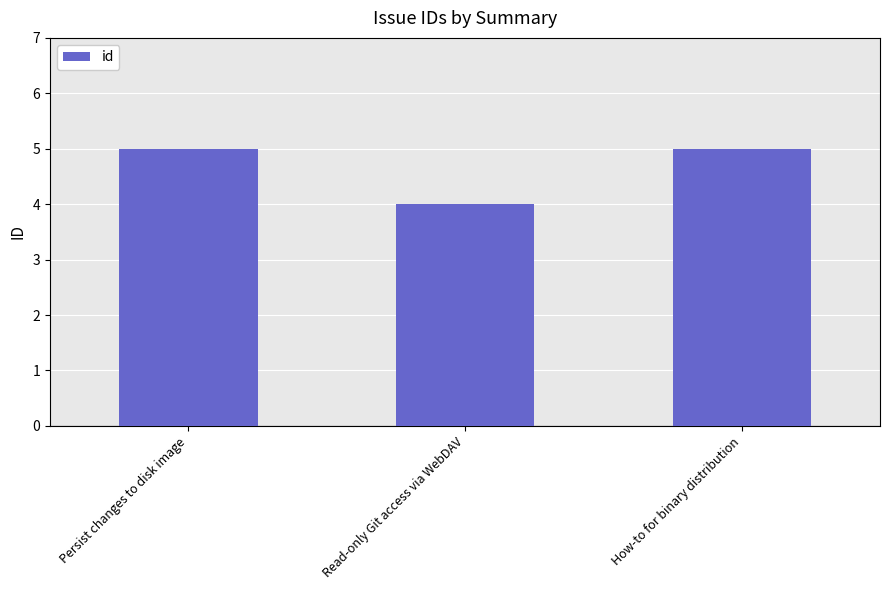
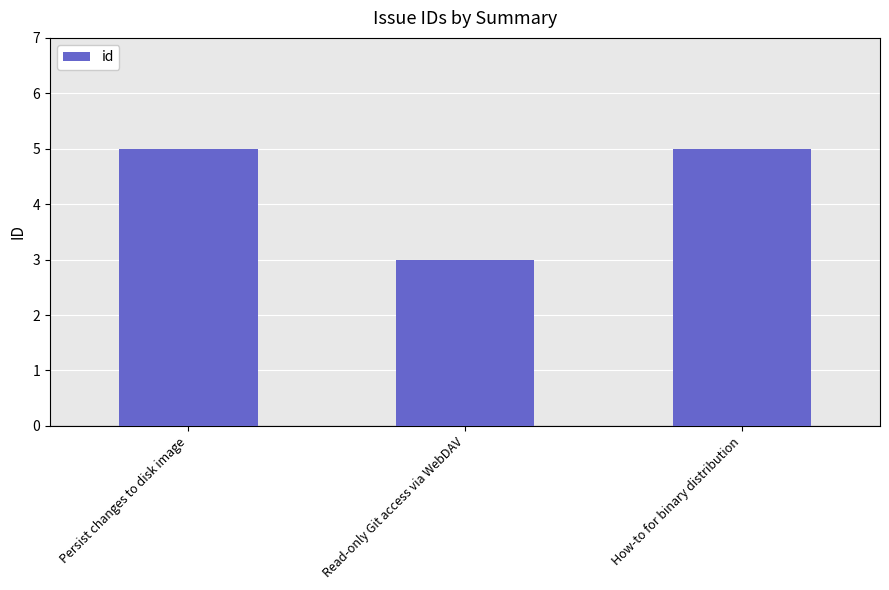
Read-only Git access via WebDAV: 4 -> 3
